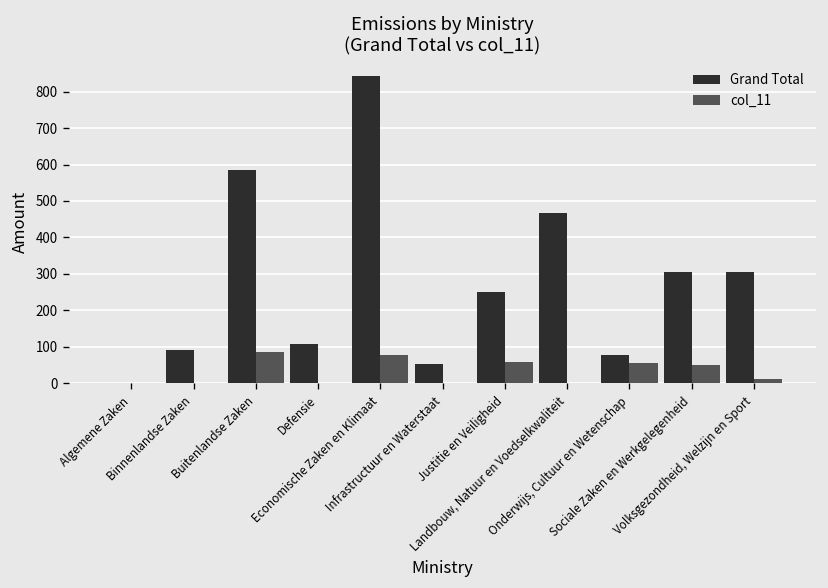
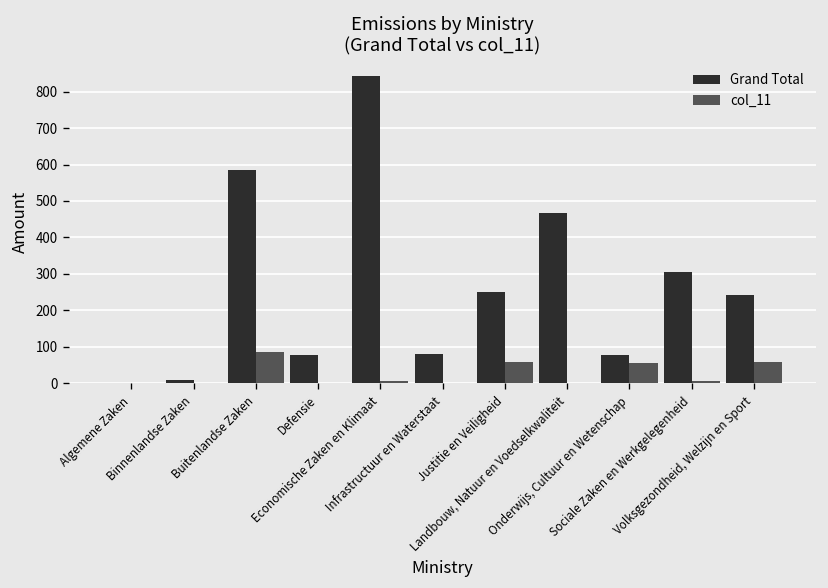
Grand Total, Binnenlandse Zaken: 90 -> 10
Grand Total, Defensie: 110 -> 80
col_11, Economische Zaken en Klimaat: 80 -> 10
Grand Total, Infrastructuur en Waterstaat: 50 -> 80
col_11, Sociale Zaken en Werkgelegenheid: 50 -> 0
Grand Total, Volksgezondheid, Welzijn en Sport: 300 -> 240
col_11, Volksgezondheid, Welzijn en Sport: 10 -> 60
